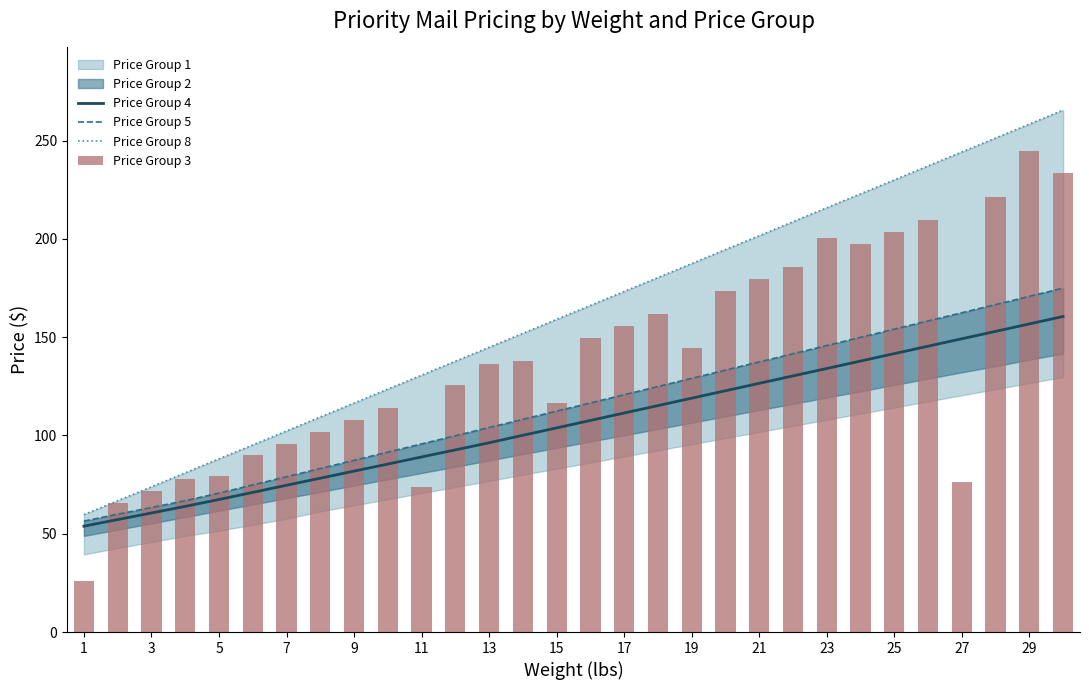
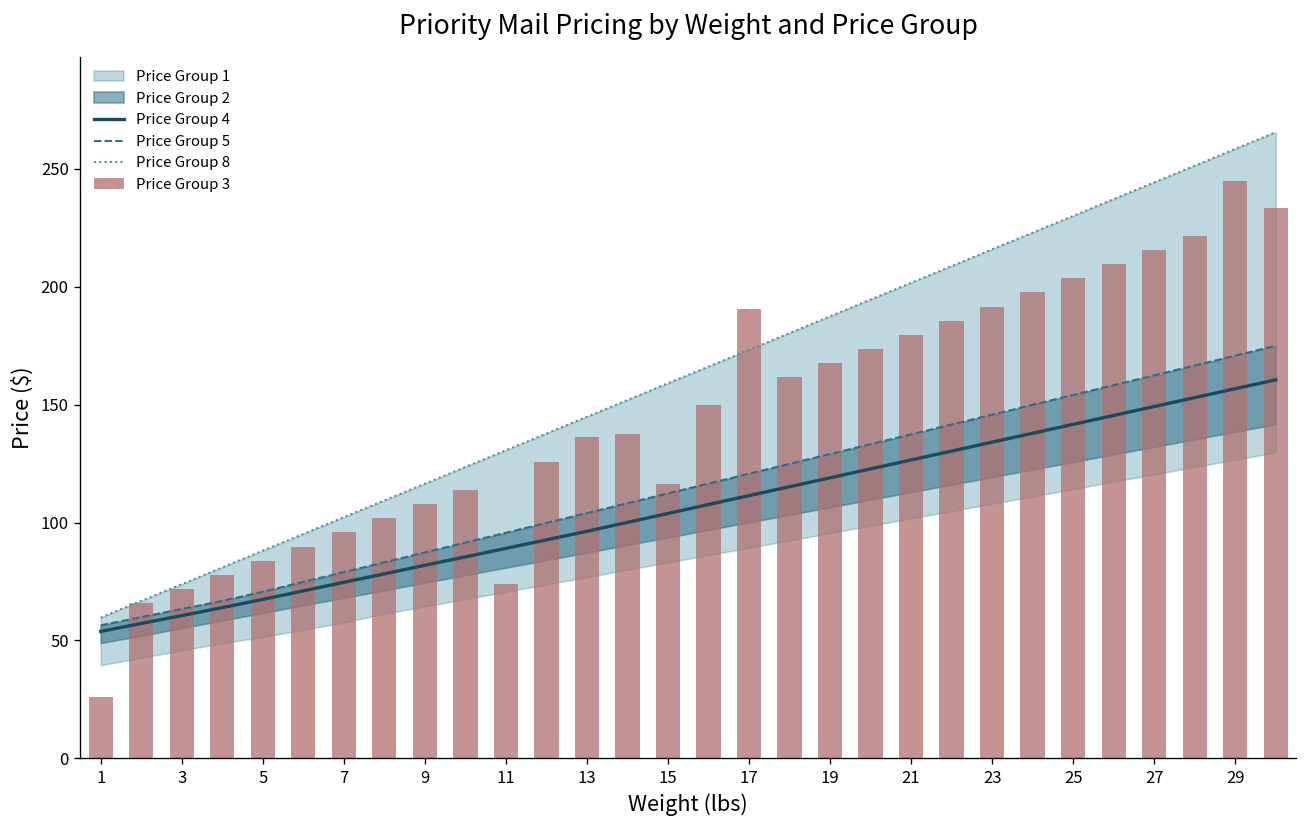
Price Group 3, 5: 79 -> 84
Price Group 3, 17: 156 -> 191
Price Group 3, 19: 145 -> 168
Price Group 3, 23: 201 -> 192
Price Group 3, 27: 76 -> 215
